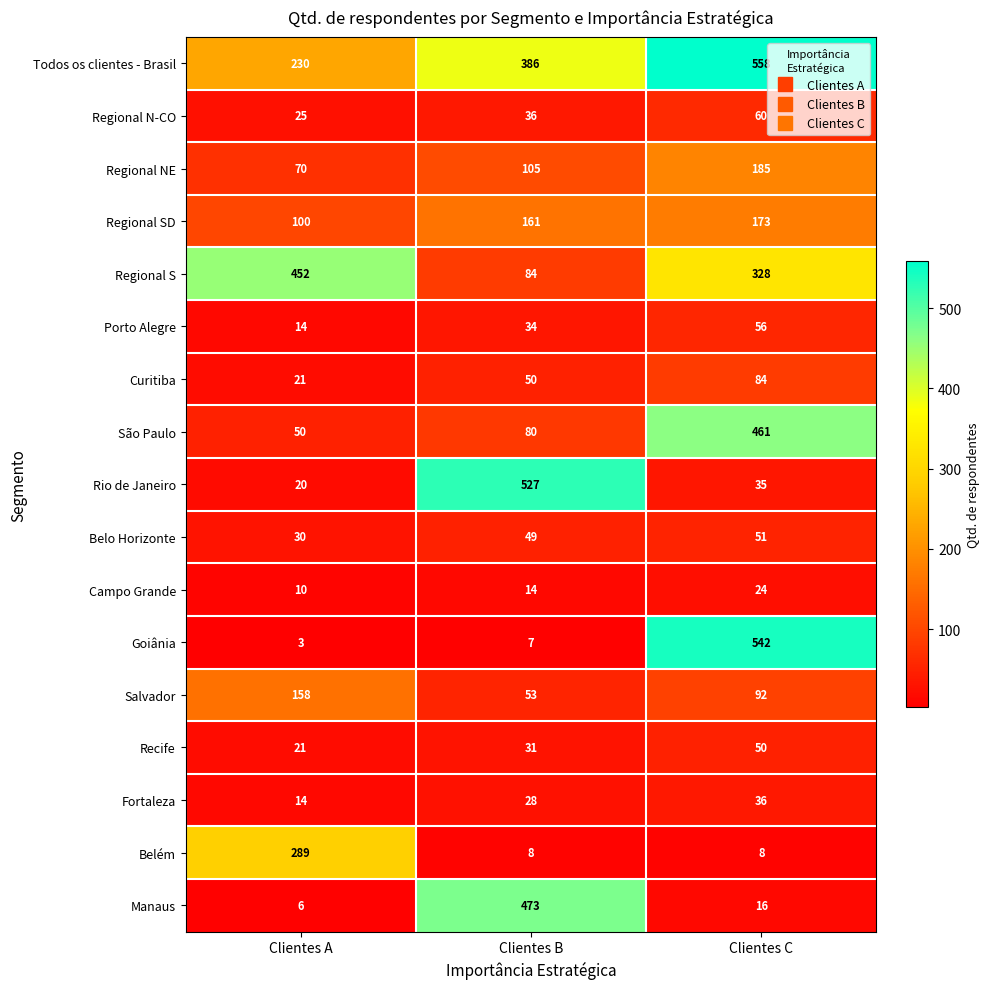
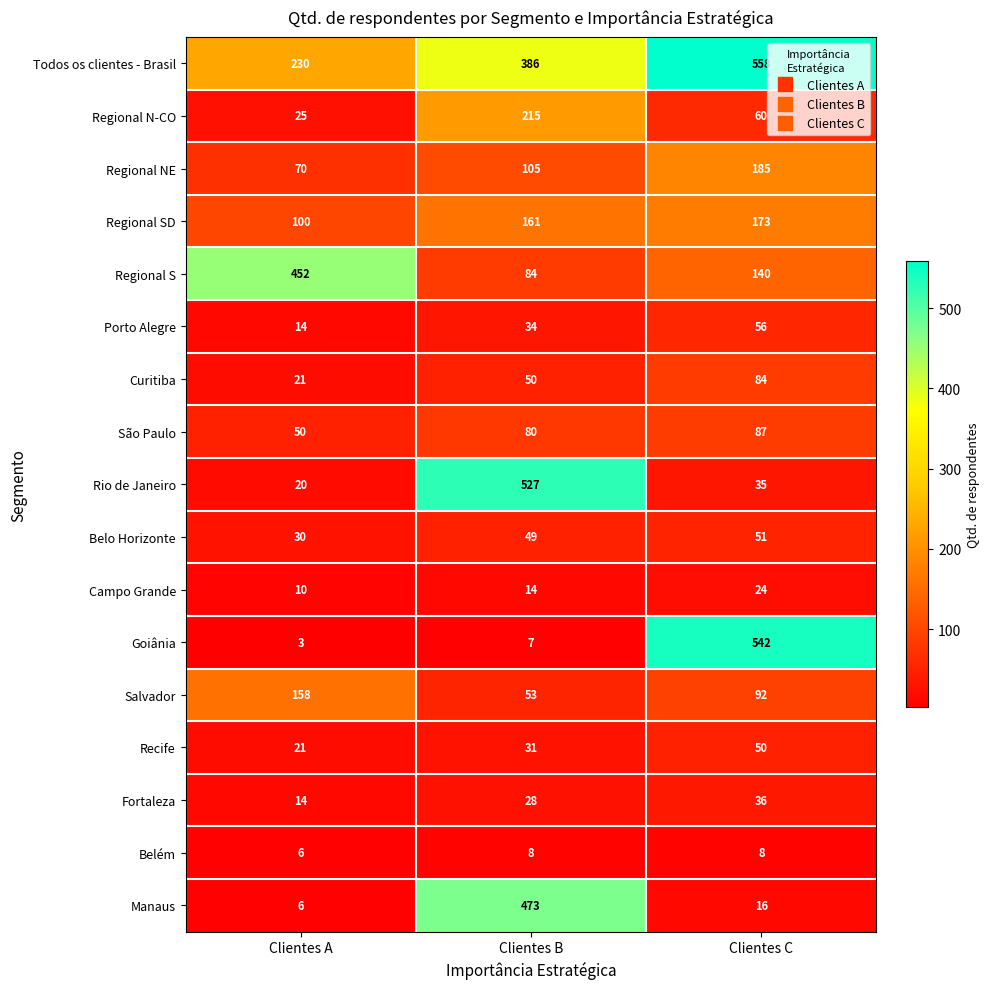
Regional N-CO, Clientes B: 36 -> 215
Regional S, Clientes C: 328 -> 140
São Paulo, Clientes C: 461 -> 87
Belém, Clientes A: 289 -> 6
